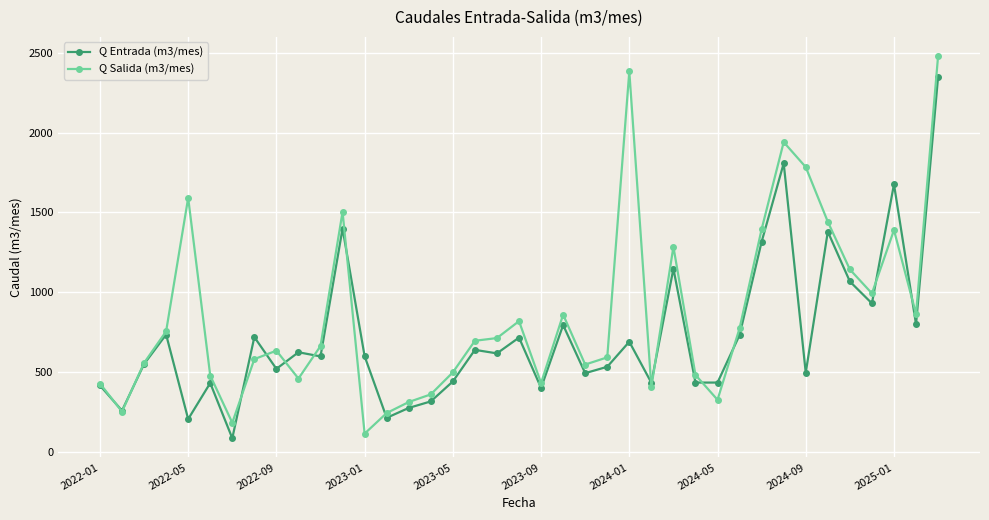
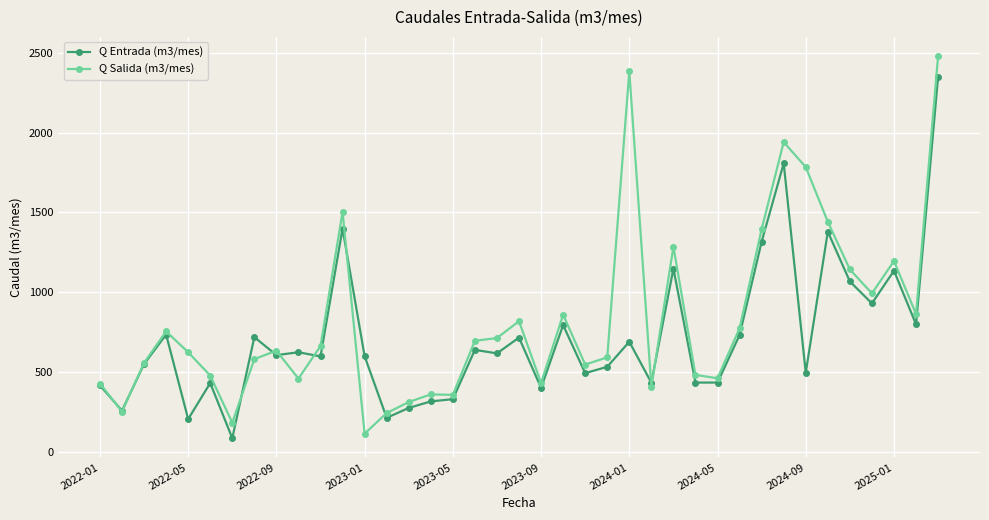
Q Salida (m3/mes), 2022-05: 1590 -> 620
Q Entrada (m3/mes), 2022-09: 520 -> 610
Q Entrada (m3/mes), 2023-05: 440 -> 330
Q Salida (m3/mes), 2023-05: 500 -> 360
Q Salida (m3/mes), 2024-05: 330 -> 460
Q Entrada (m3/mes), 2025-01: 1680 -> 1130
Q Salida (m3/mes), 2025-01: 1390 -> 1200
